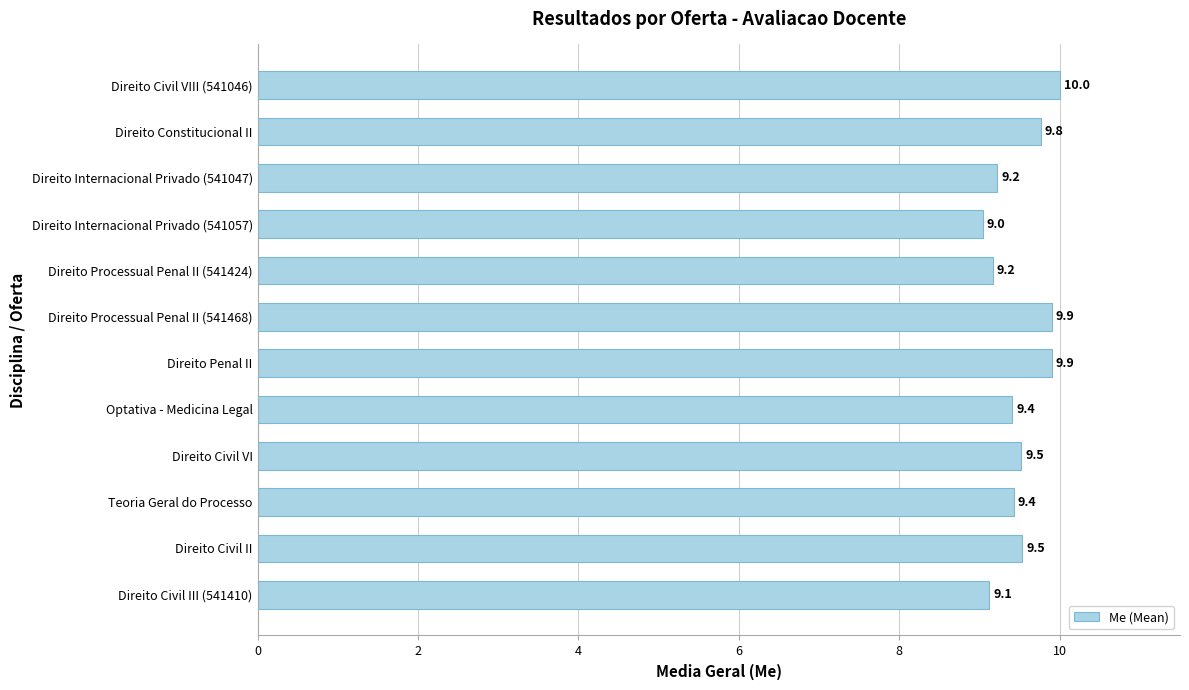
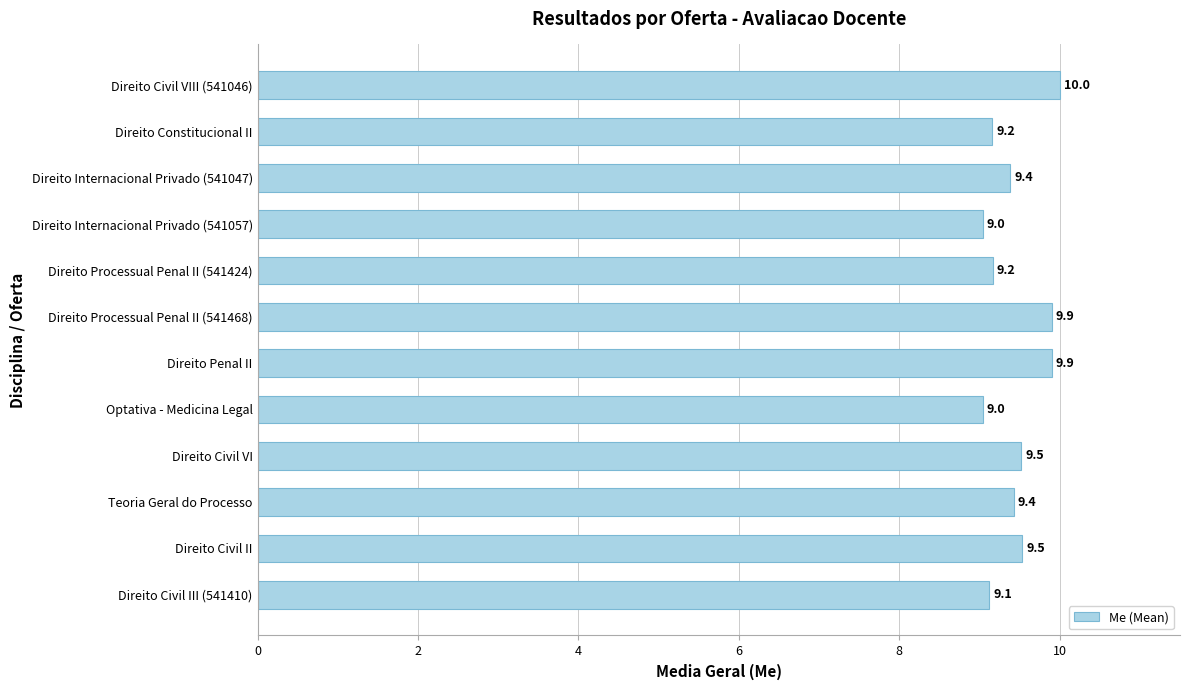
Direito Constitucional II: 9.8 -> 9.2
Direito Internacional Privado (541047): 9.2 -> 9.4
Optativa - Medicina Legal: 9.4 -> 9.0
